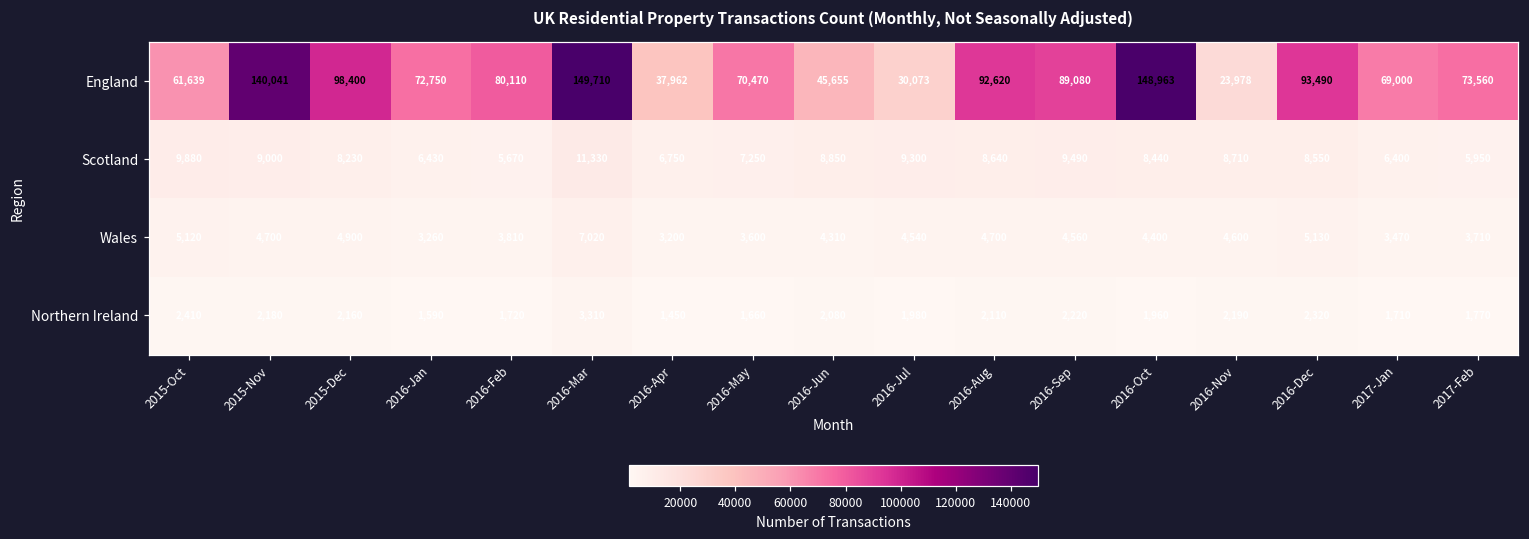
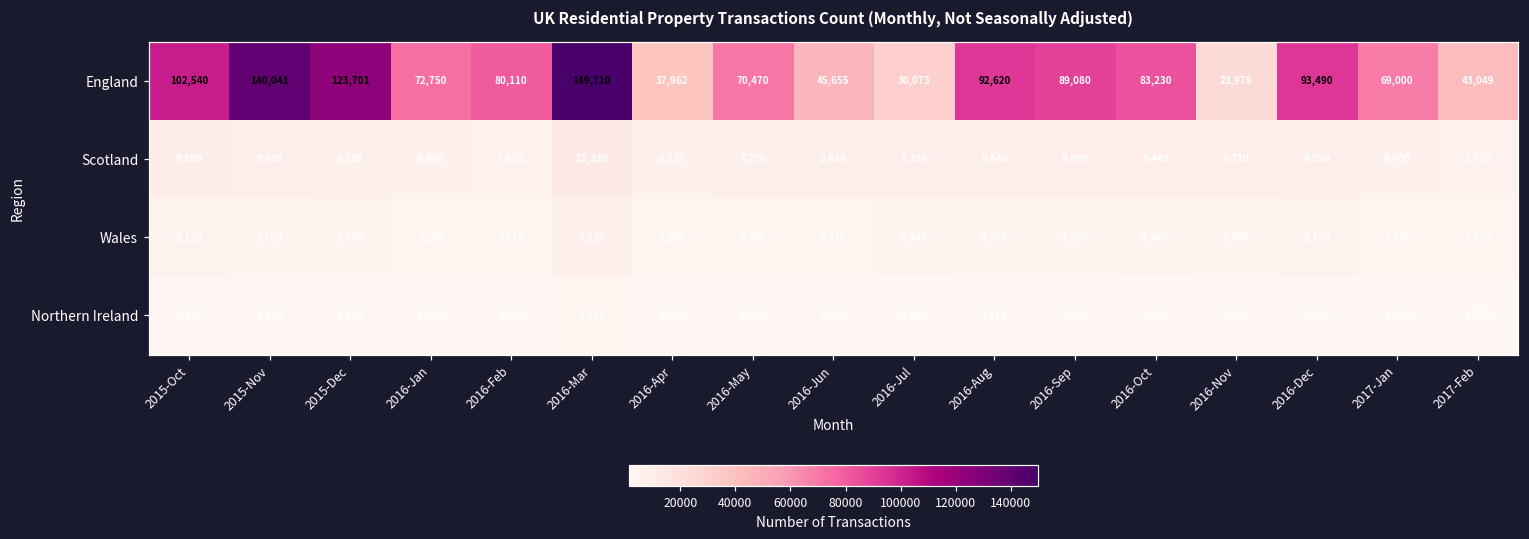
England, 2015-Oct: 61,639 -> 102,540
England, 2015-Dec: 98,400 -> 123,701
England, 2016-Oct: 148,963 -> 83,230
England, 2017-Feb: 73,560 -> 43,049
